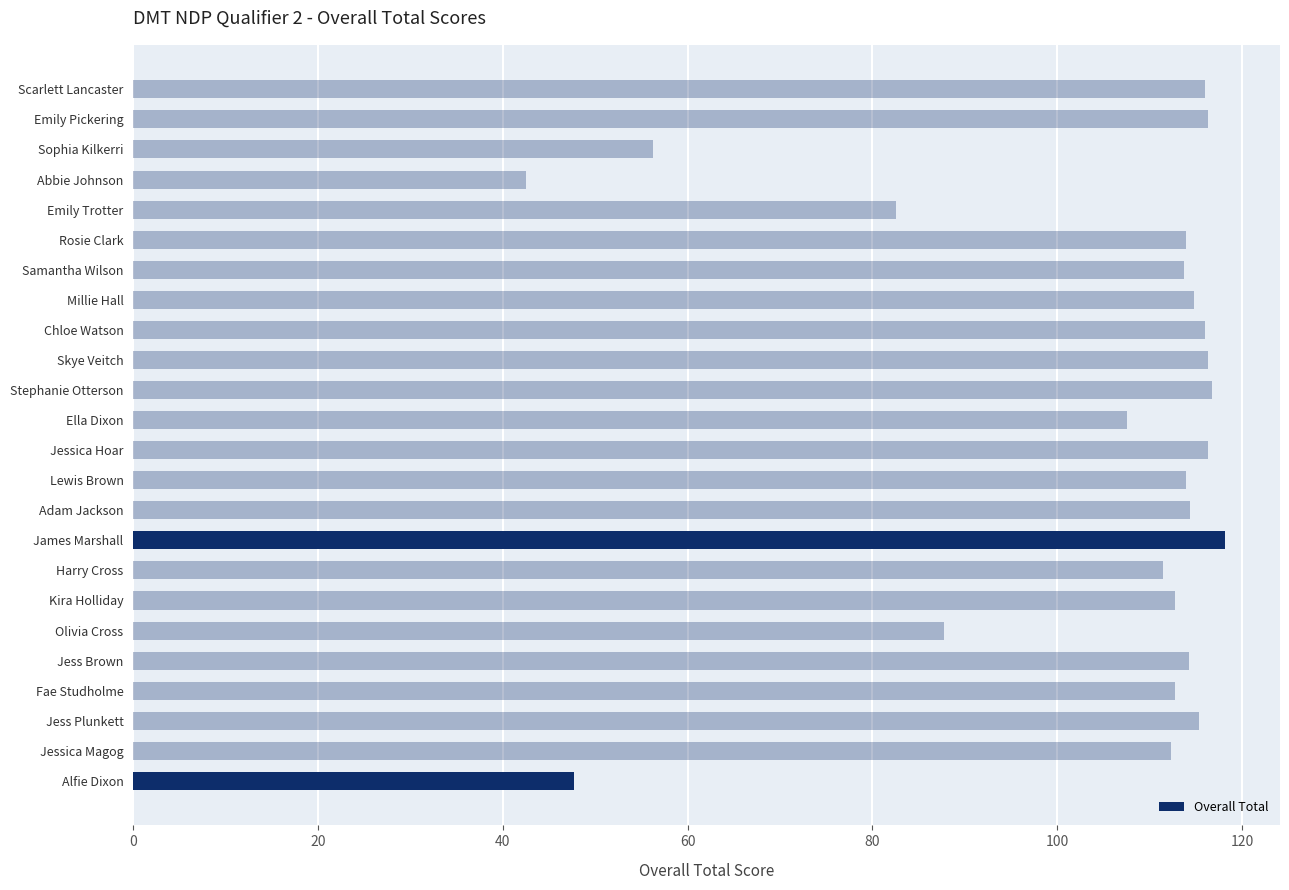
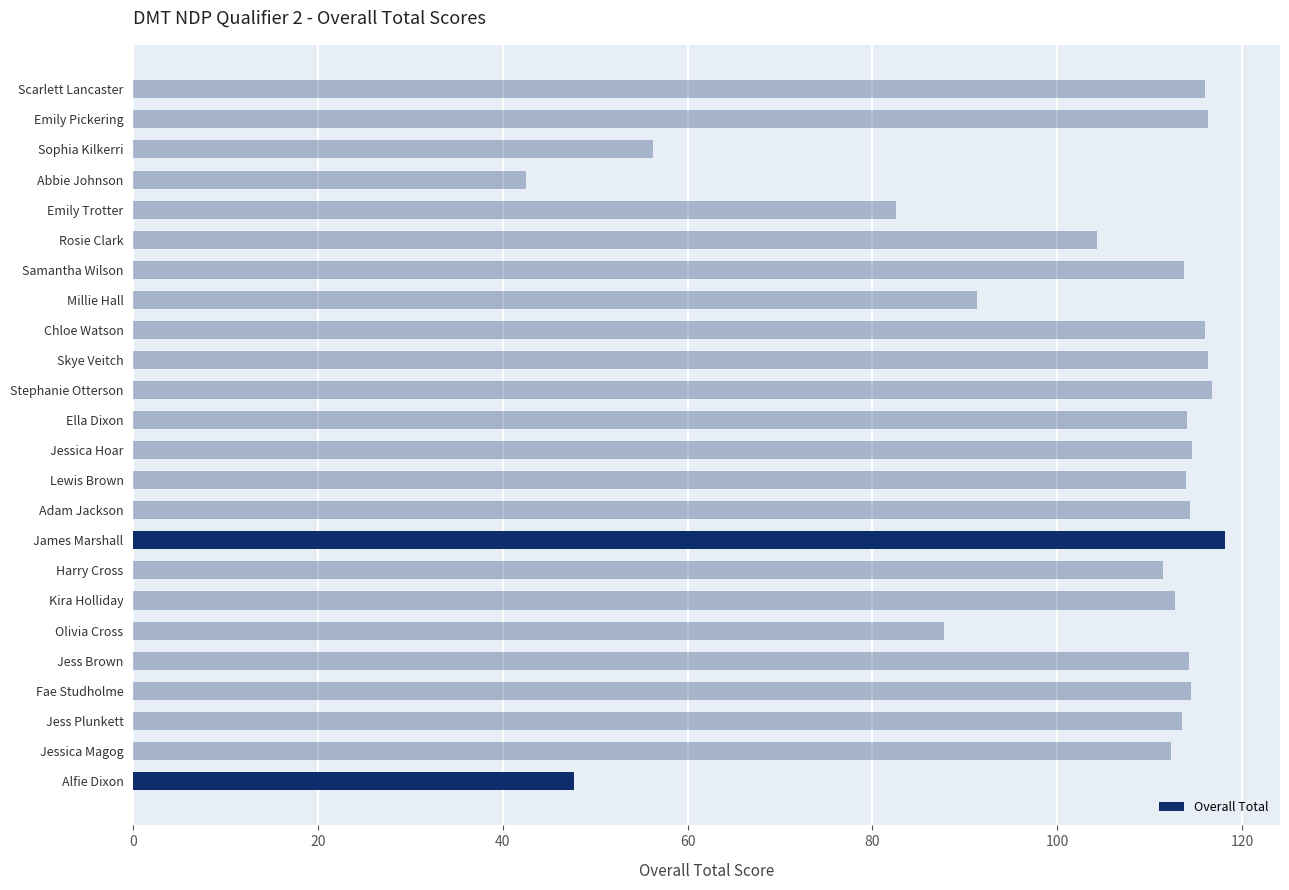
Rosie Clark: 114 -> 104
Millie Hall: 115 -> 91
Ella Dixon: 108 -> 114
Jessica Hoar: 116 -> 115
Fae Studholme: 113 -> 115
Jess Plunkett: 115 -> 114
